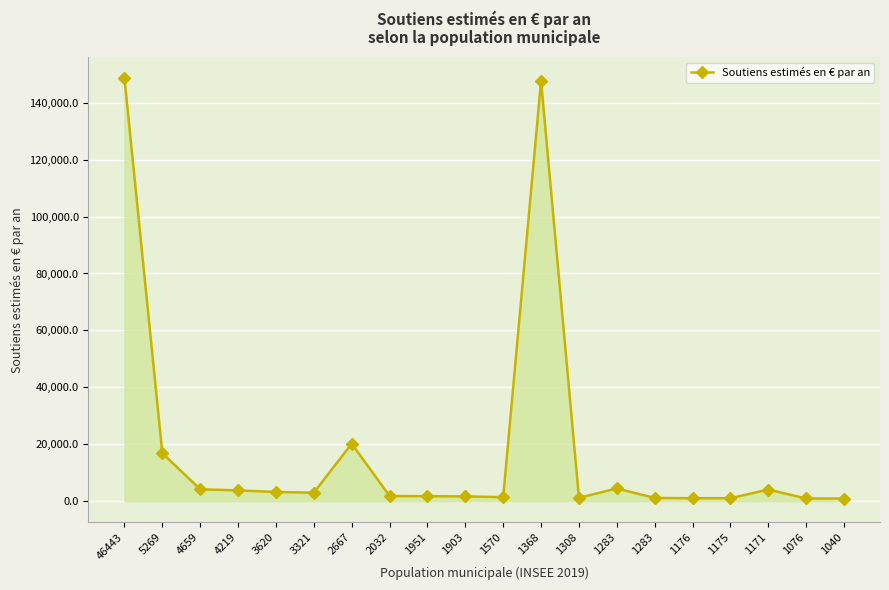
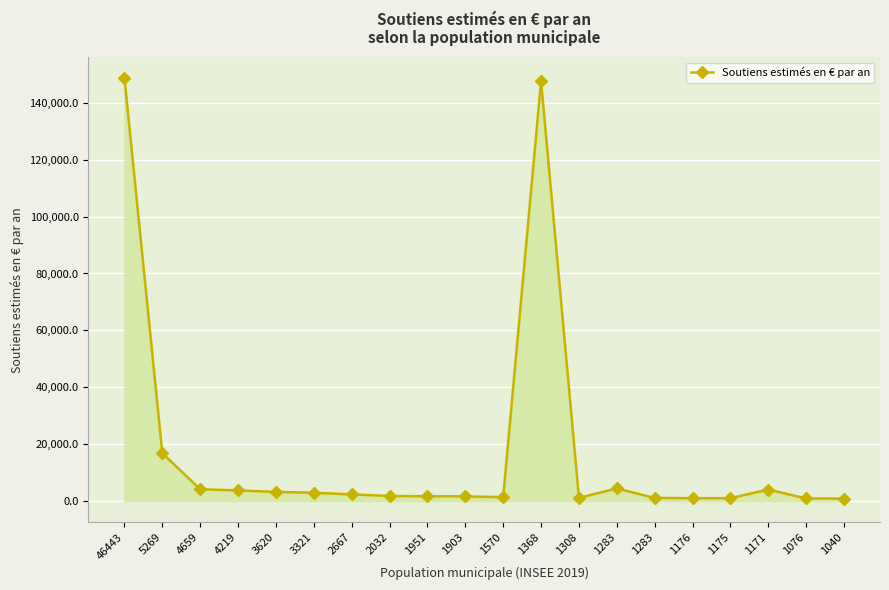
2667: 20,000 -> 2,000
